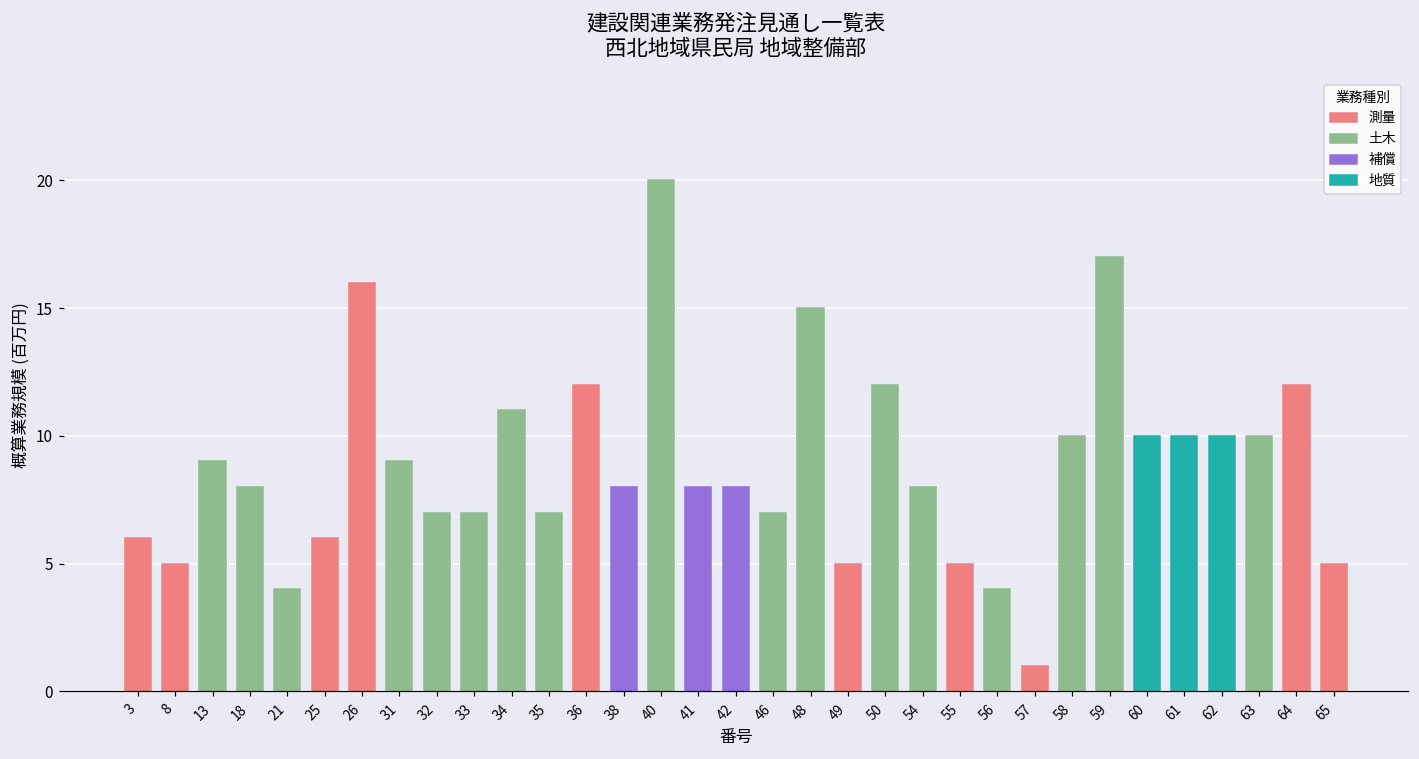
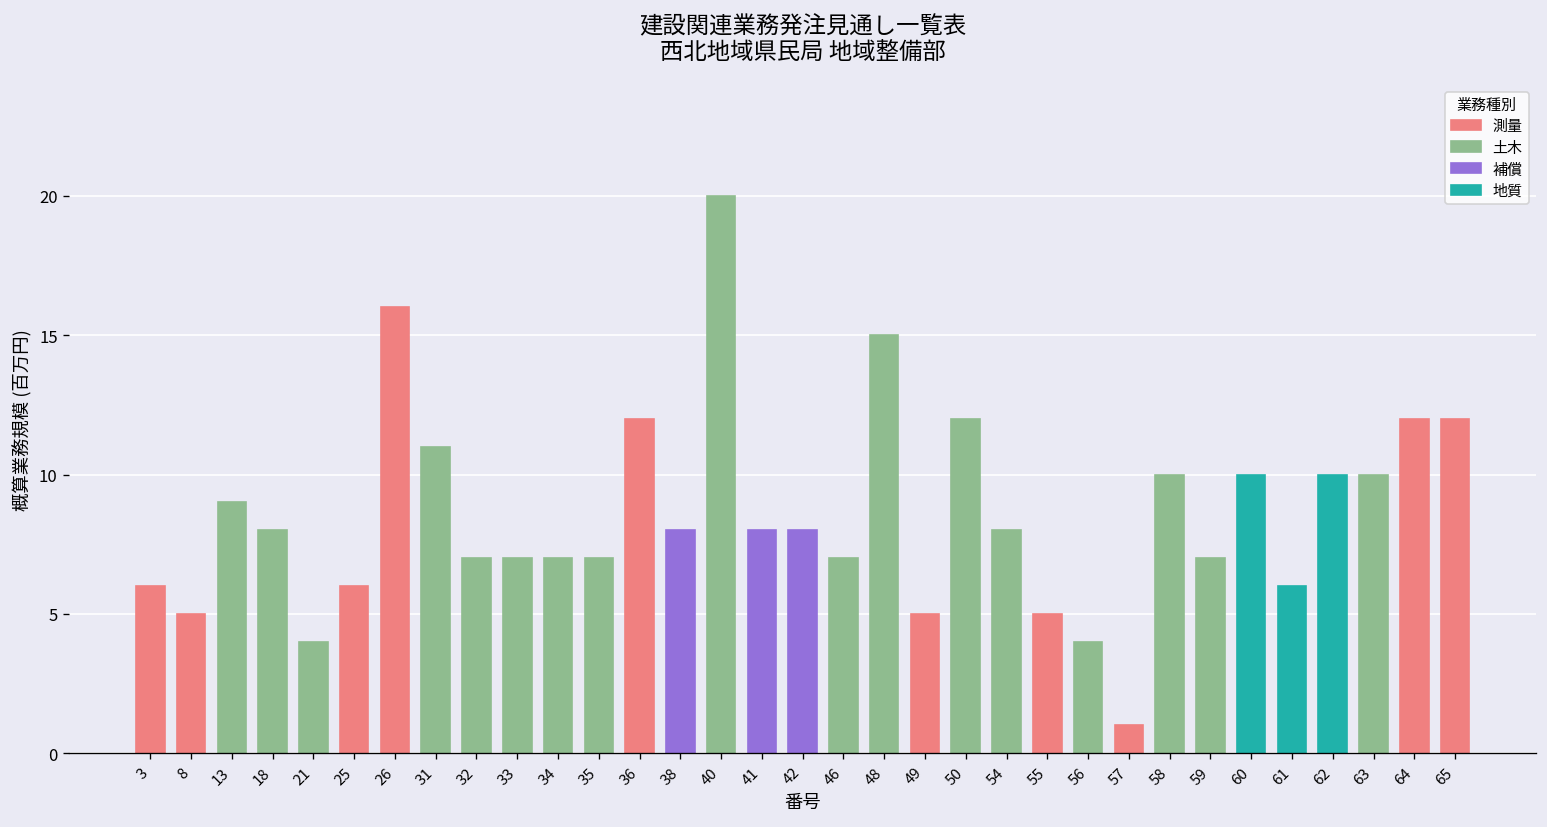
31: 9 -> 11
34: 11 -> 7
59: 17 -> 7
61: 10 -> 6
65: 5 -> 12
